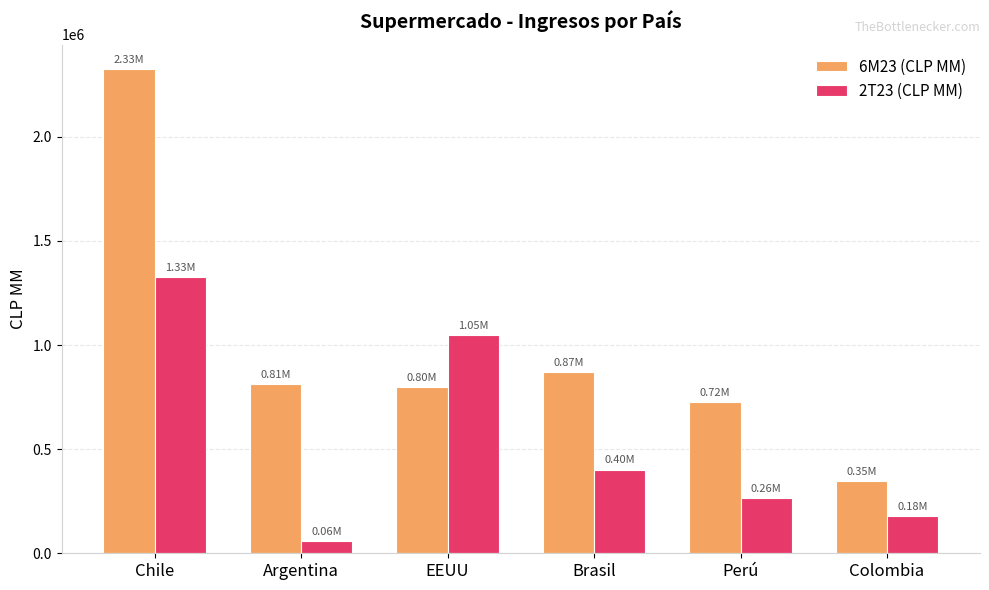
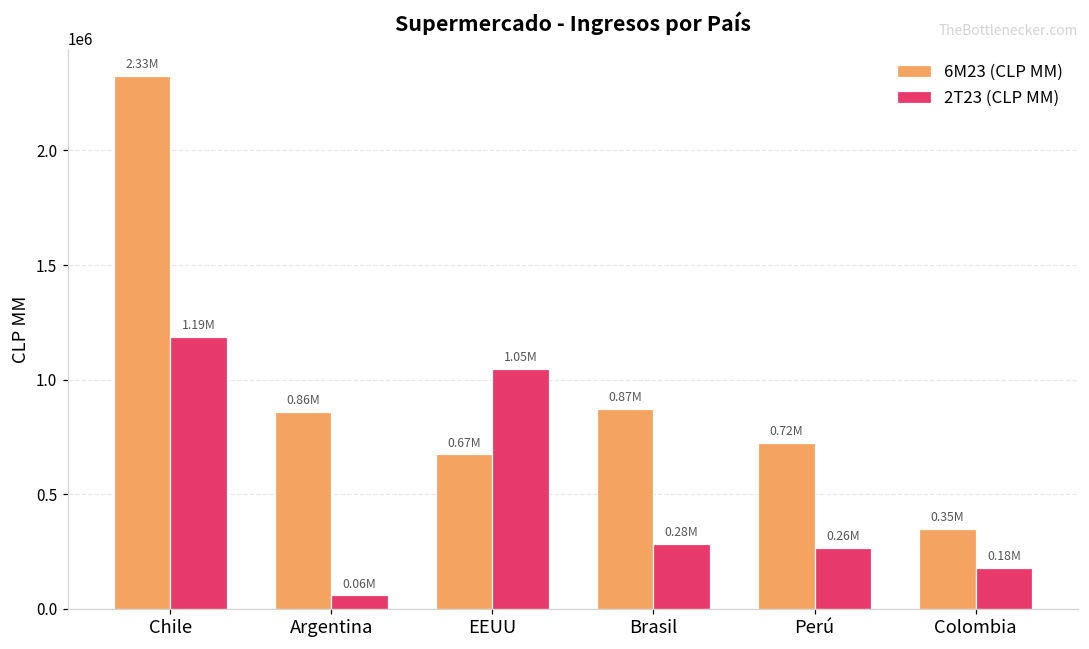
2T23 (CLP MM), Chile: 1.33M -> 1.19M
6M23 (CLP MM), Argentina: 0.81M -> 0.86M
6M23 (CLP MM), EEUU: 0.80M -> 0.67M
2T23 (CLP MM), Brasil: 0.40M -> 0.28M
